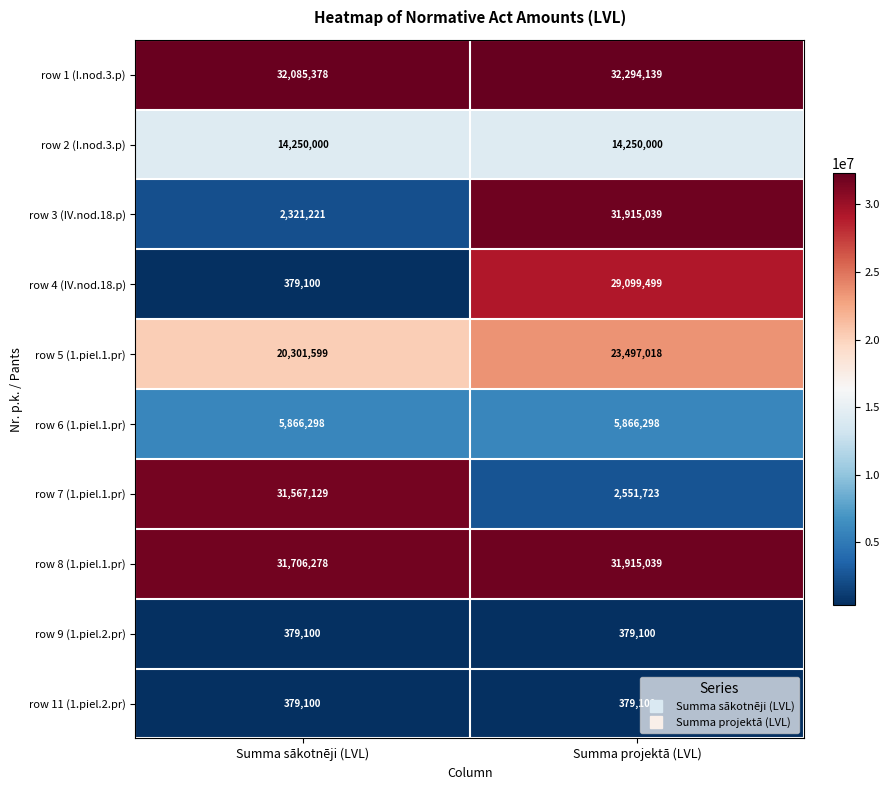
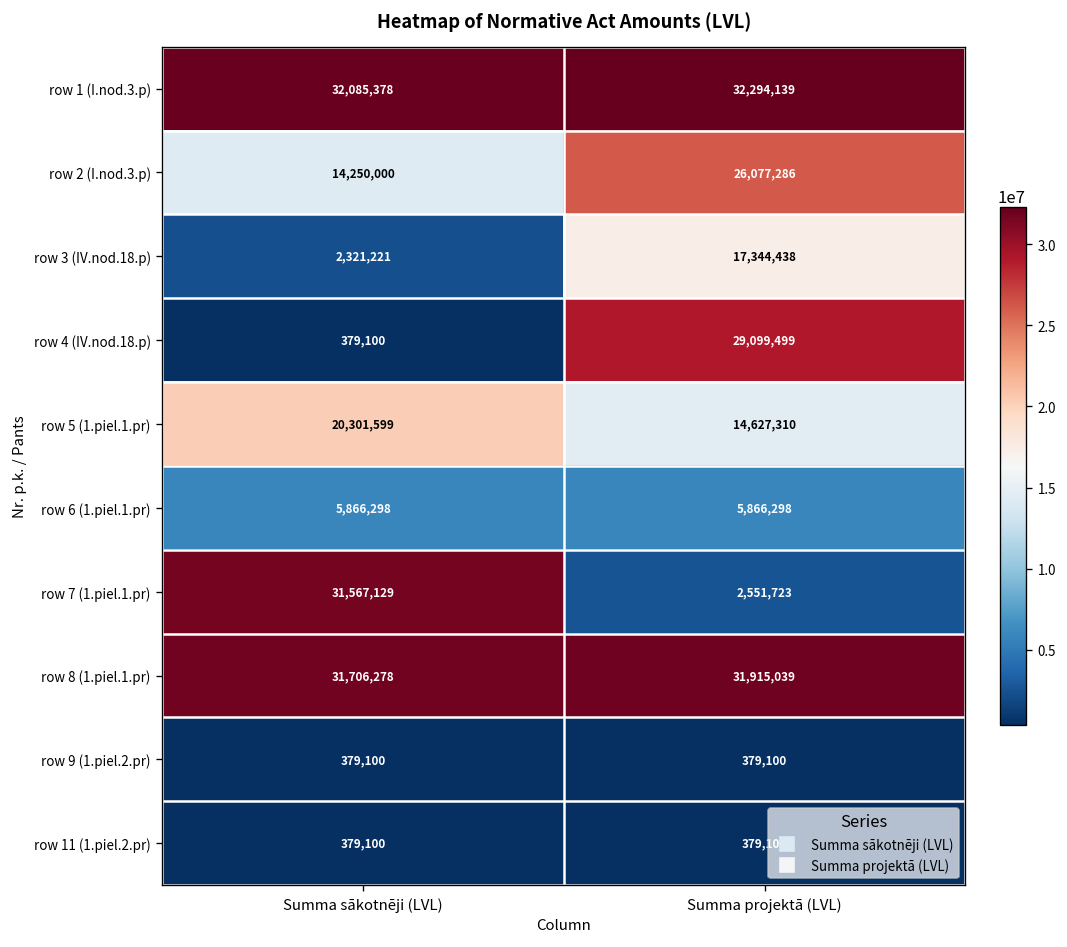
row 2 (I.nod.3.p), Summa projektā (LVL): 14,250,000 -> 26,077,286
row 3 (IV.nod.18.p), Summa projektā (LVL): 31,915,039 -> 17,344,438
row 5 (1.piel.1.pr), Summa projektā (LVL): 23,497,018 -> 14,627,310
